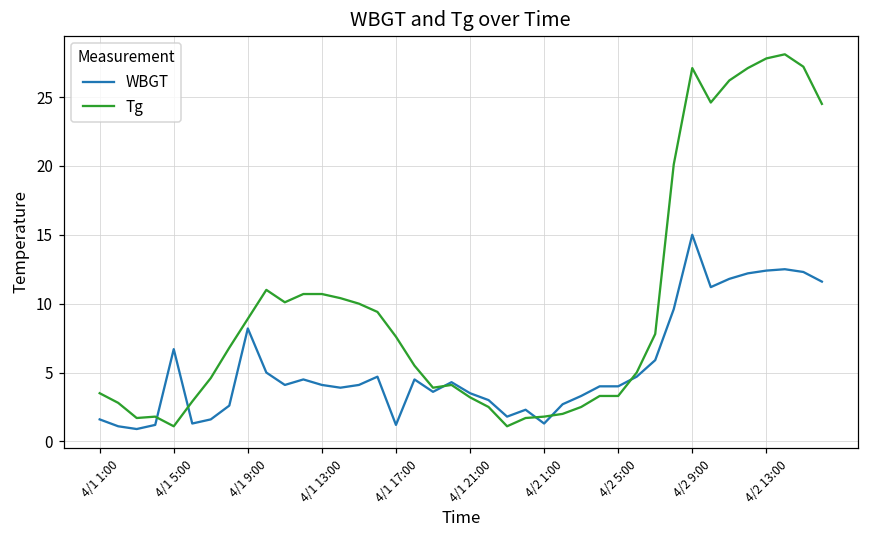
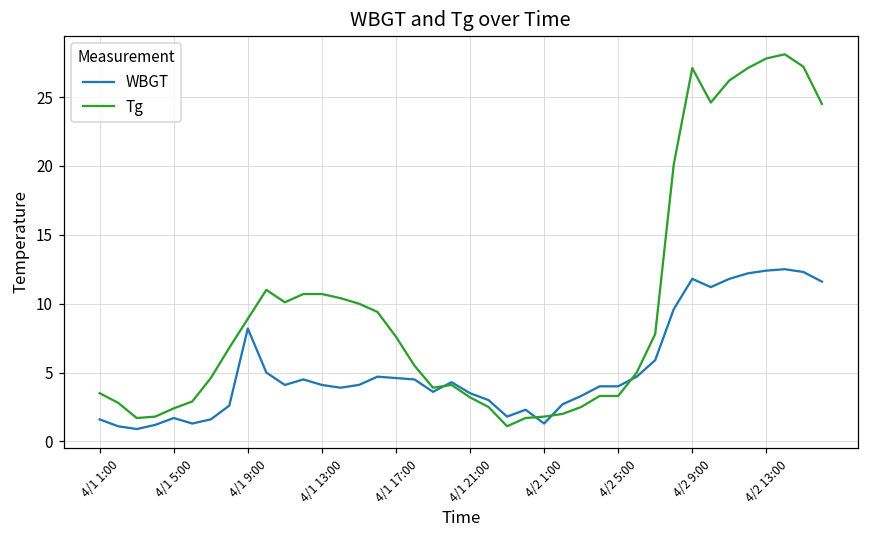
WBGT, 4/1 5:00: 6.7 -> 1.7
Tg, 4/1 5:00: 1.1 -> 2.4
WBGT, 4/1 17:00: 1.2 -> 4.6
WBGT, 4/2 9:00: 15.0 -> 11.8
